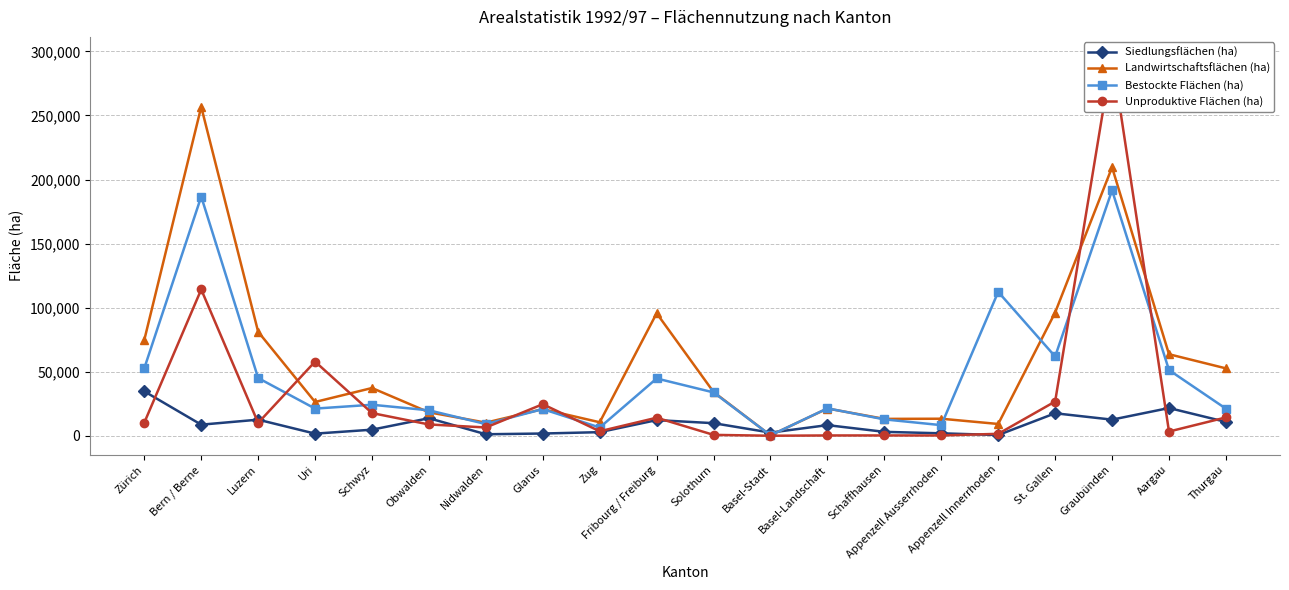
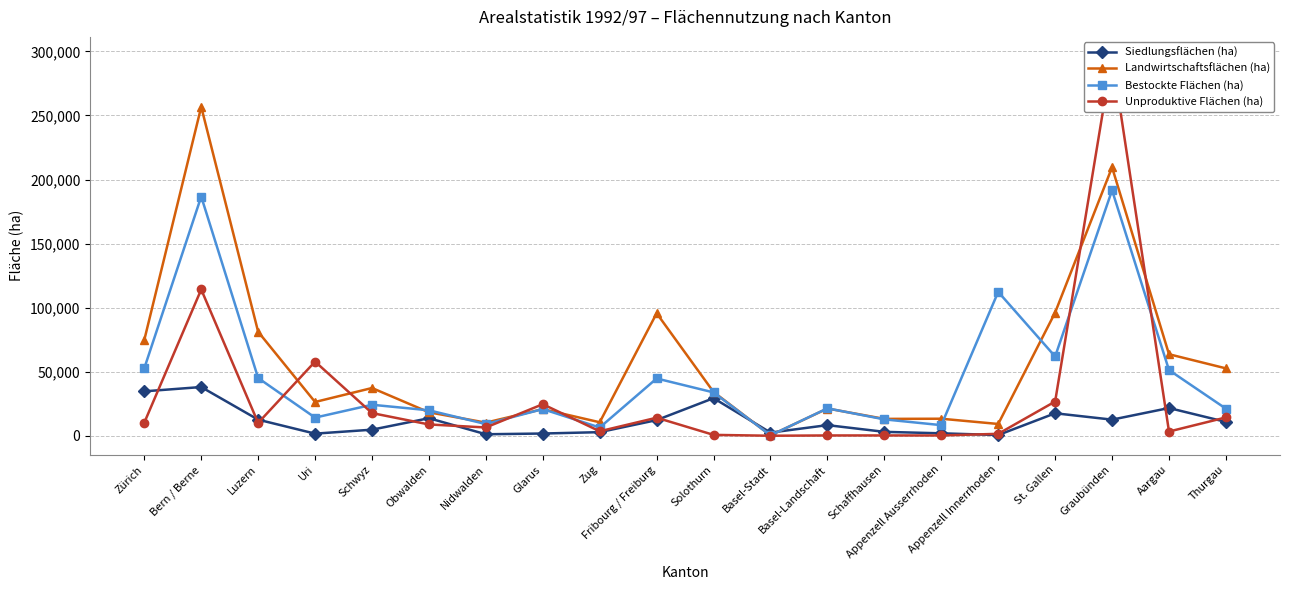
Siedlungsflächen (ha), Bern / Berne: 9,000 -> 38,000
Bestockte Flächen (ha), Uri: 21,000 -> 14,000
Siedlungsflächen (ha), Solothurn: 10,000 -> 29,000
